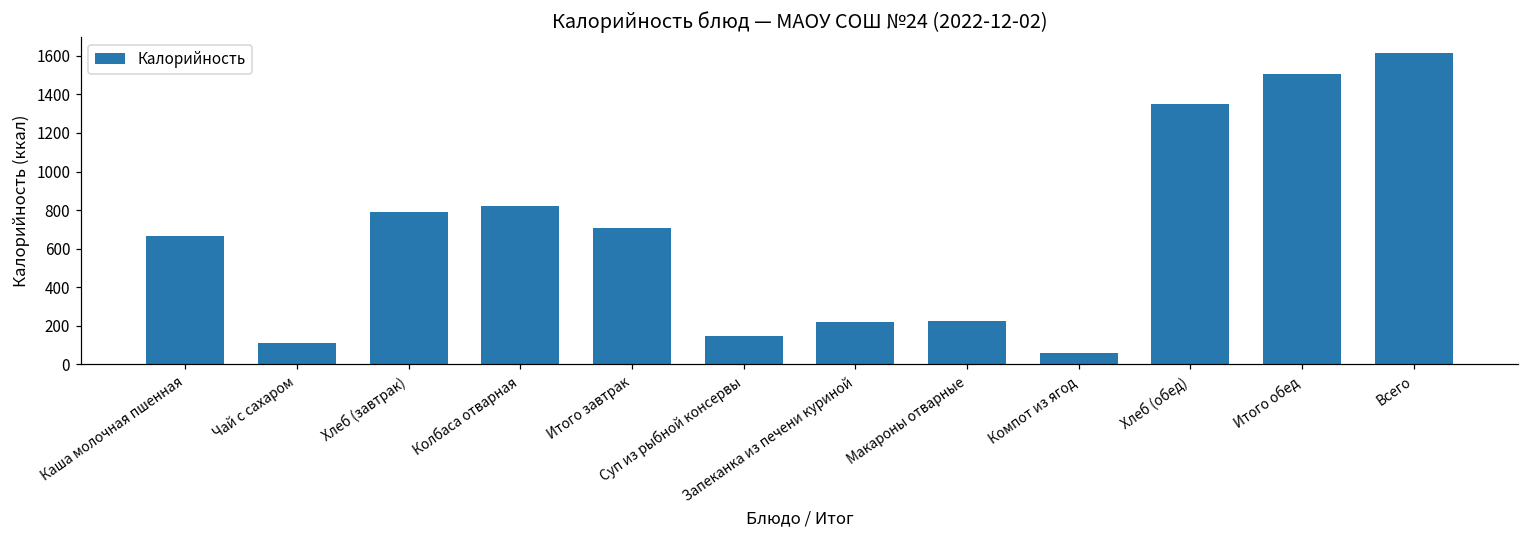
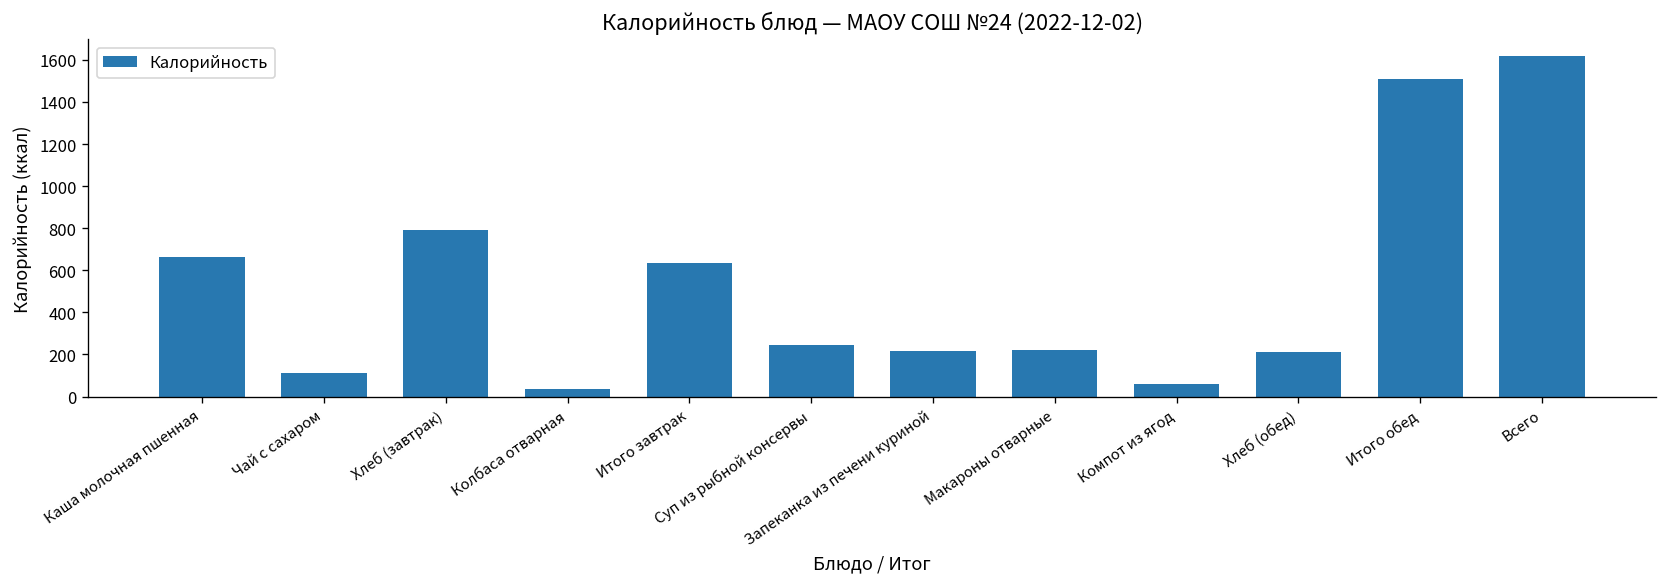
Колбаса отварная: 820 -> 40
Итого завтрак: 710 -> 630
Суп из рыбной консервы: 150 -> 250
Хлеб (обед): 1350 -> 210
